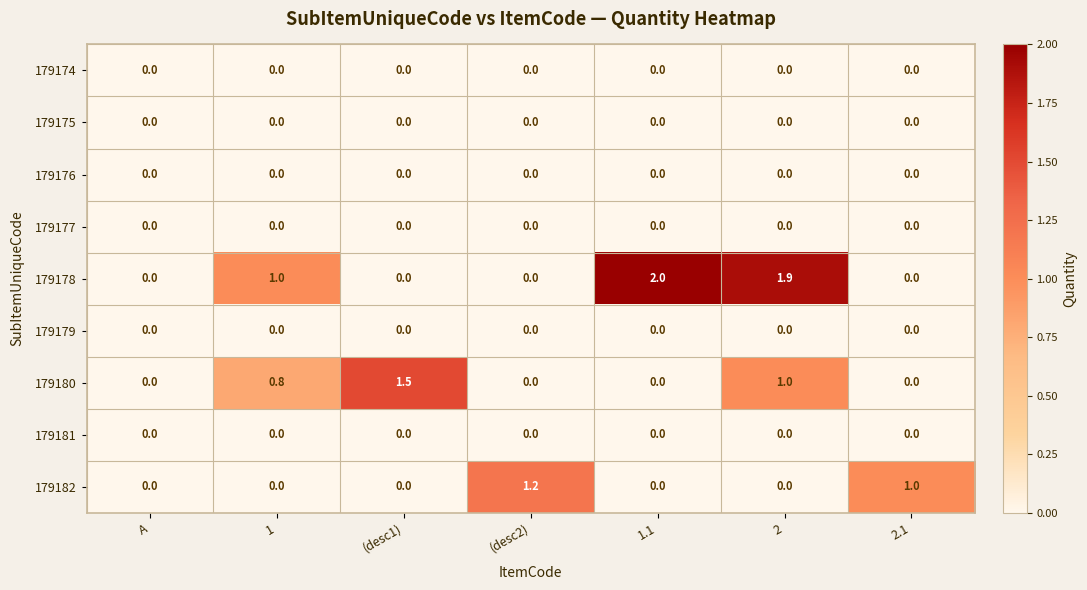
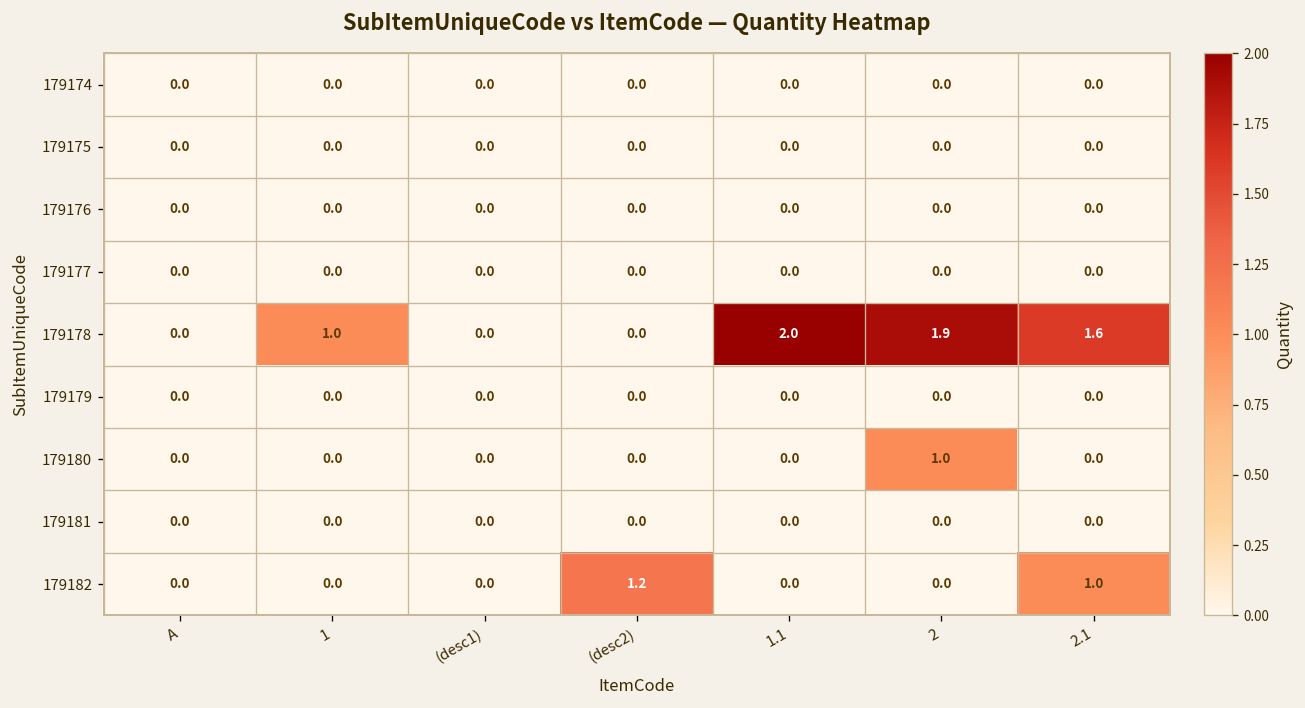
179178, 2.1: 0.0 -> 1.6
179180, 1: 0.8 -> 0.0
179180, (desc1): 1.5 -> 0.0
